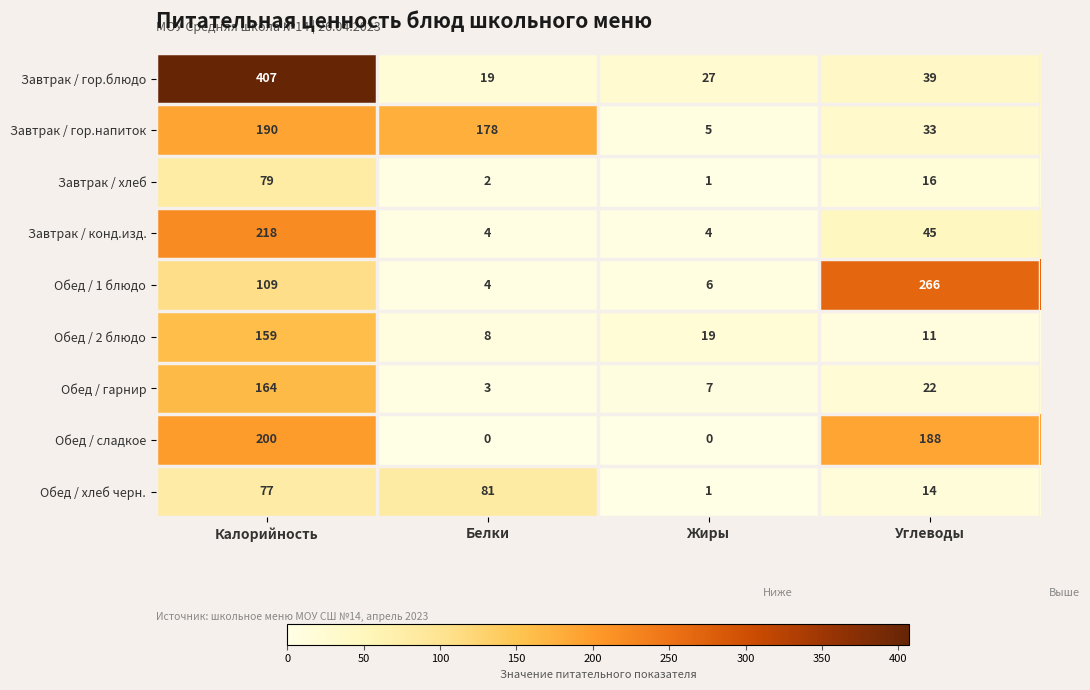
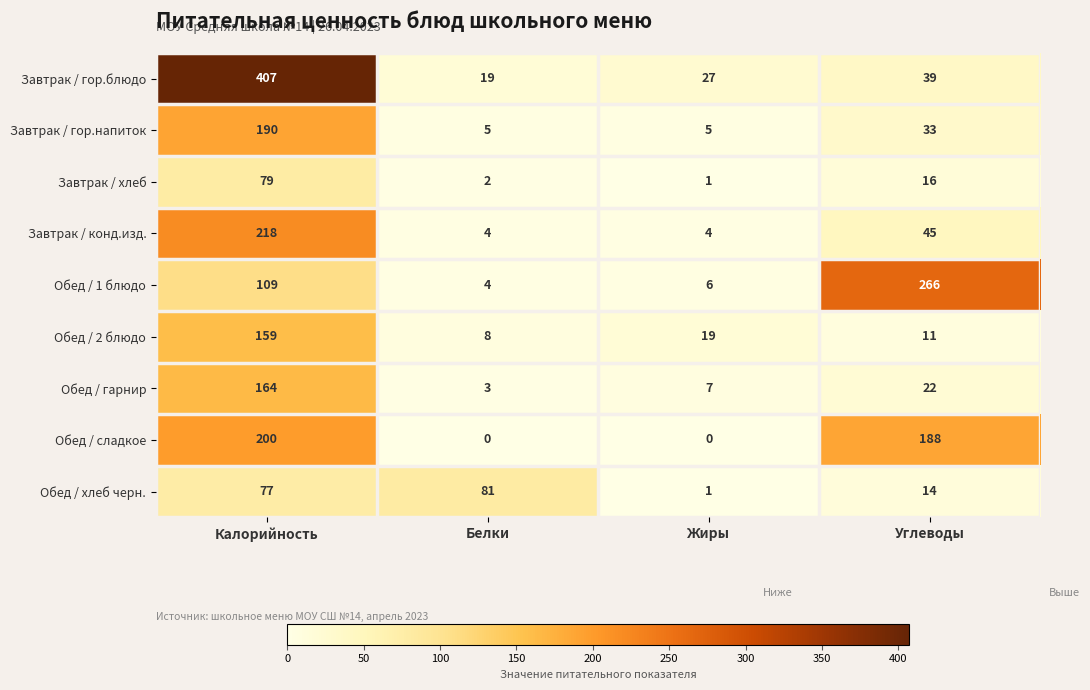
Завтрак / гор.напиток, Белки: 178 -> 5
